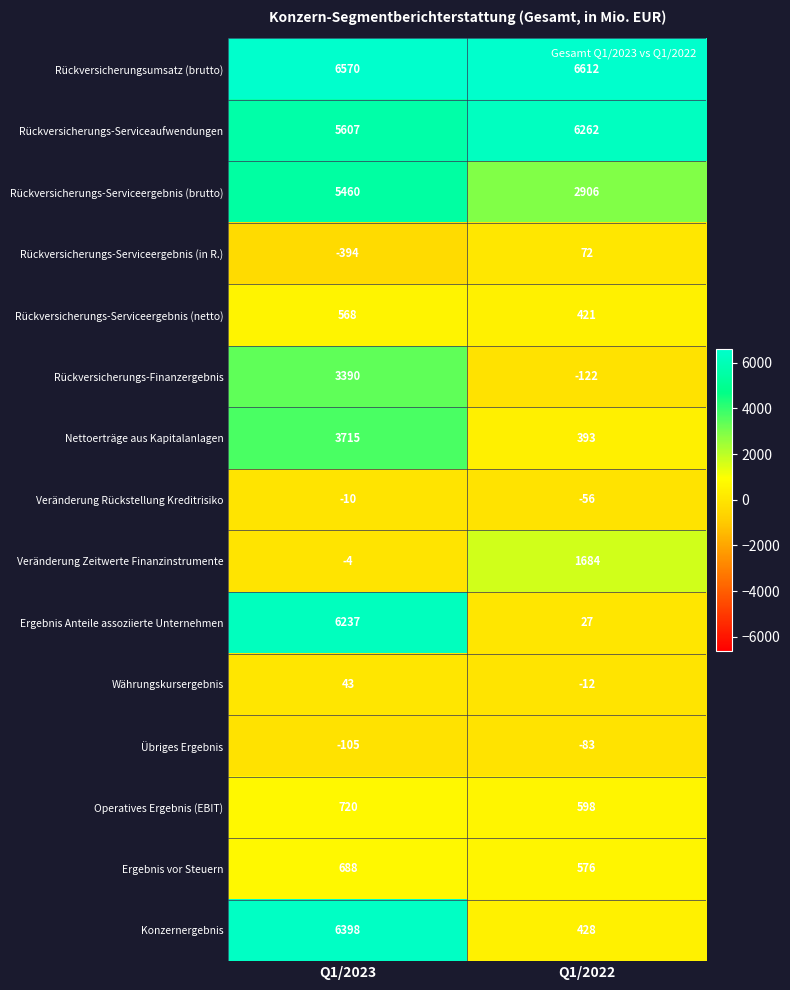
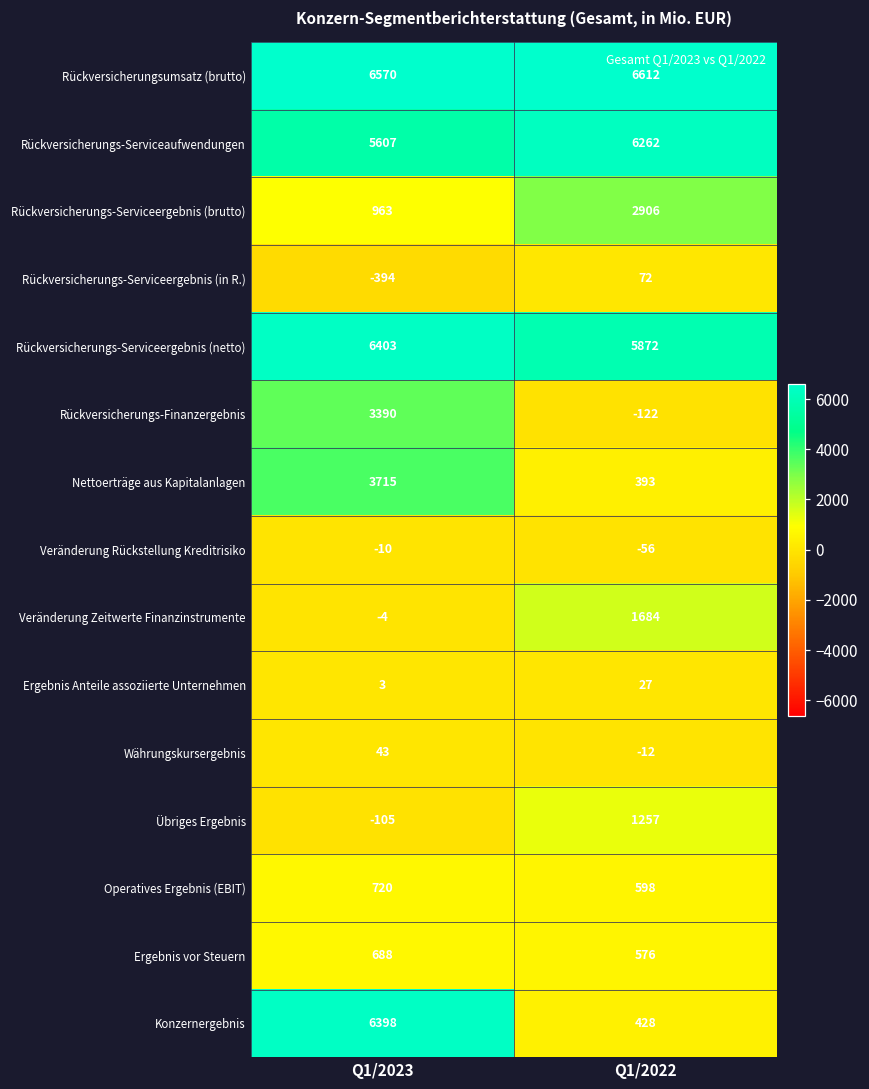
Rückversicherungs-Serviceergebnis (brutto), Q1/2023: 5460 -> 963
Rückversicherungs-Serviceergebnis (netto), Q1/2023: 568 -> 6403
Rückversicherungs-Serviceergebnis (netto), Q1/2022: 421 -> 5872
Ergebnis Anteile assoziierte Unternehmen, Q1/2023: 6237 -> 3
Übriges Ergebnis, Q1/2022: -83 -> 1257
